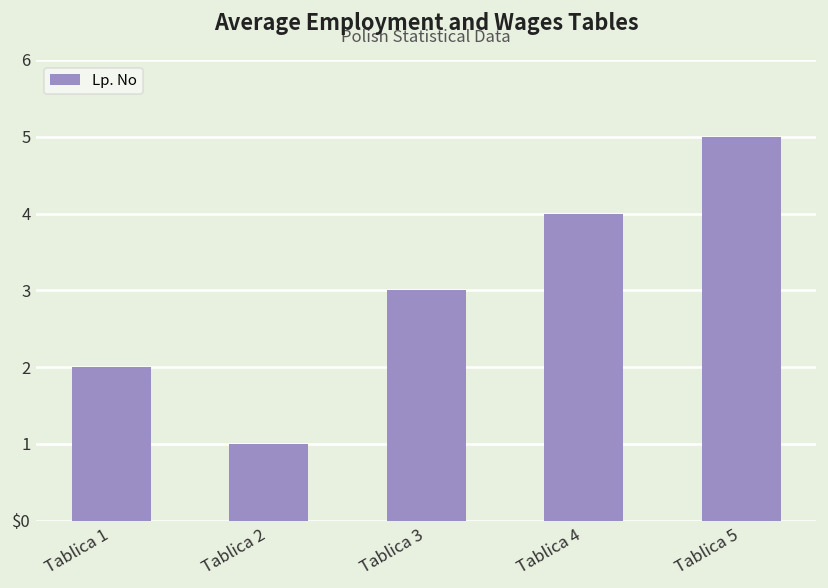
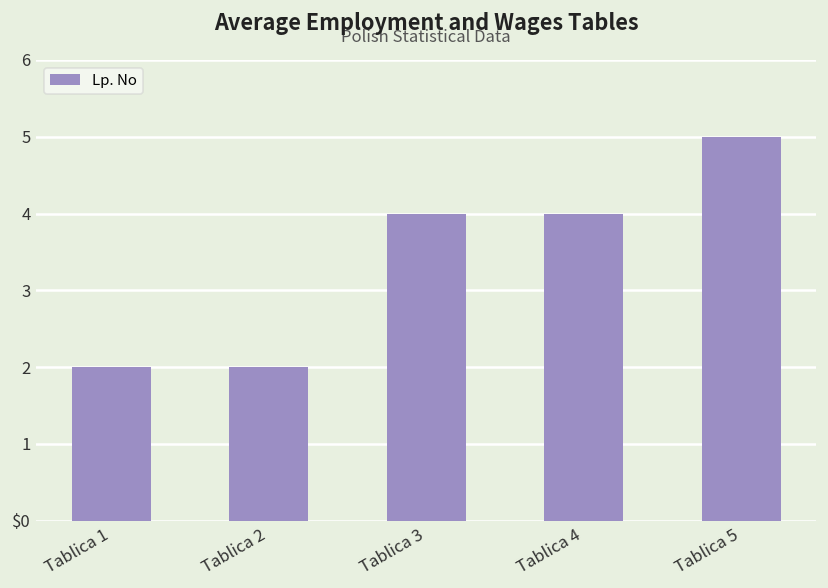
Tablica 2: 1 -> 2
Tablica 3: 3 -> 4
